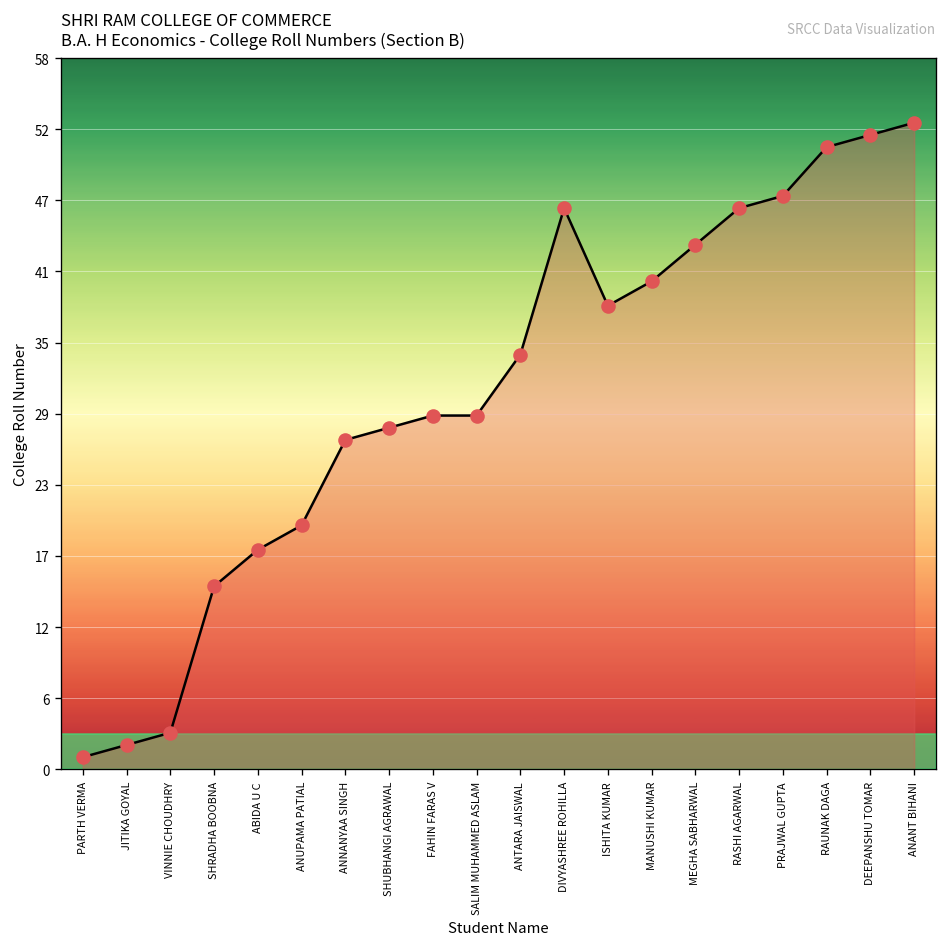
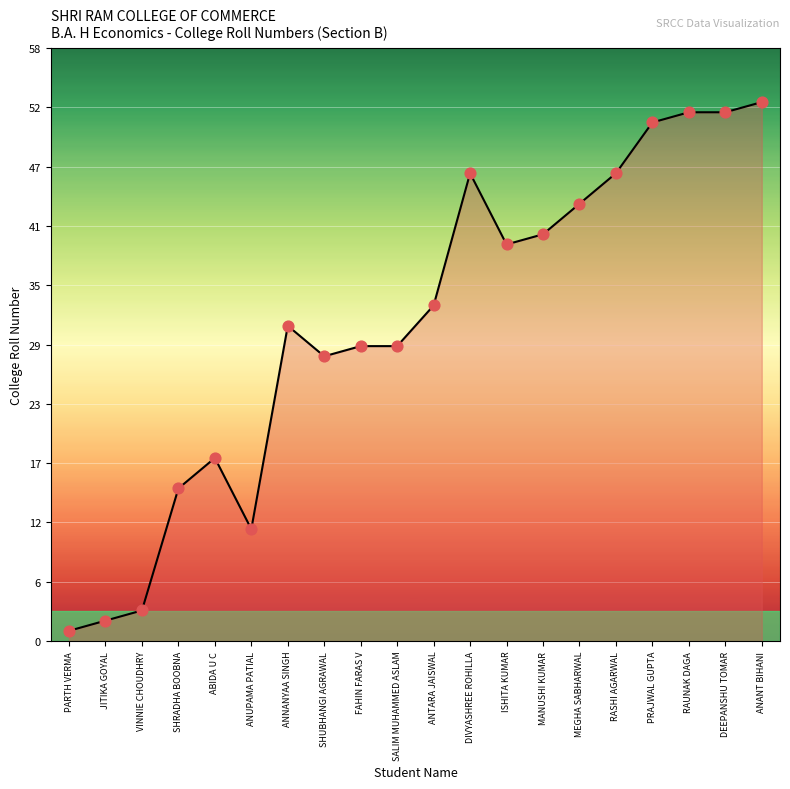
ANUPAMA PATIAL: 20 -> 11
ANNANYAA SINGH: 27 -> 31
ANTARA JAISWAL: 34 -> 33
ISHITA KUMAR: 38 -> 39
PRAJWAL GUPTA: 47 -> 51
RAUNAK DAGA: 51 -> 52
